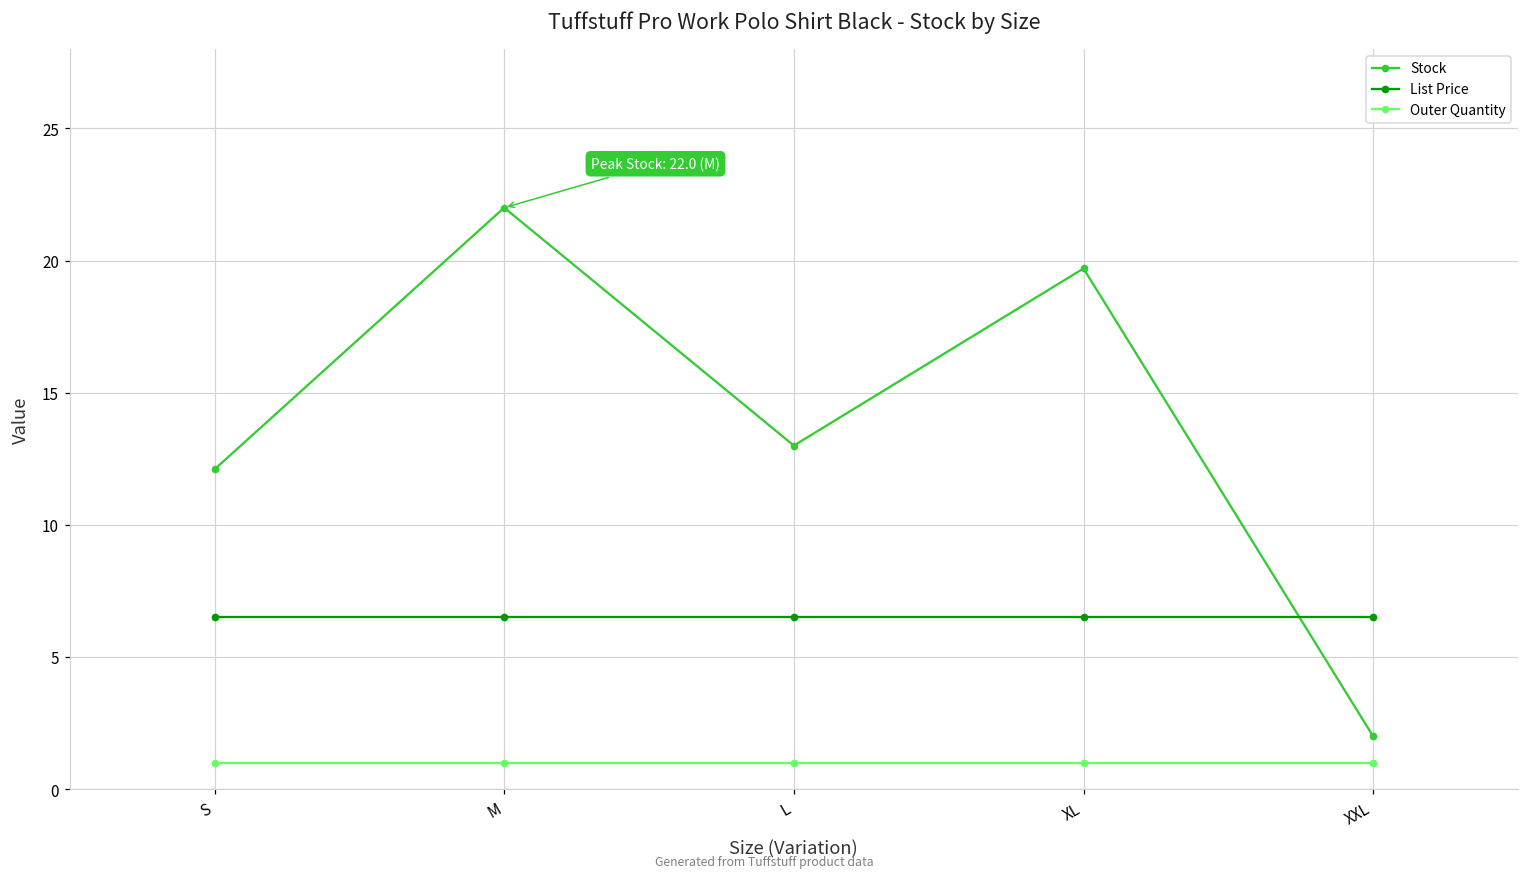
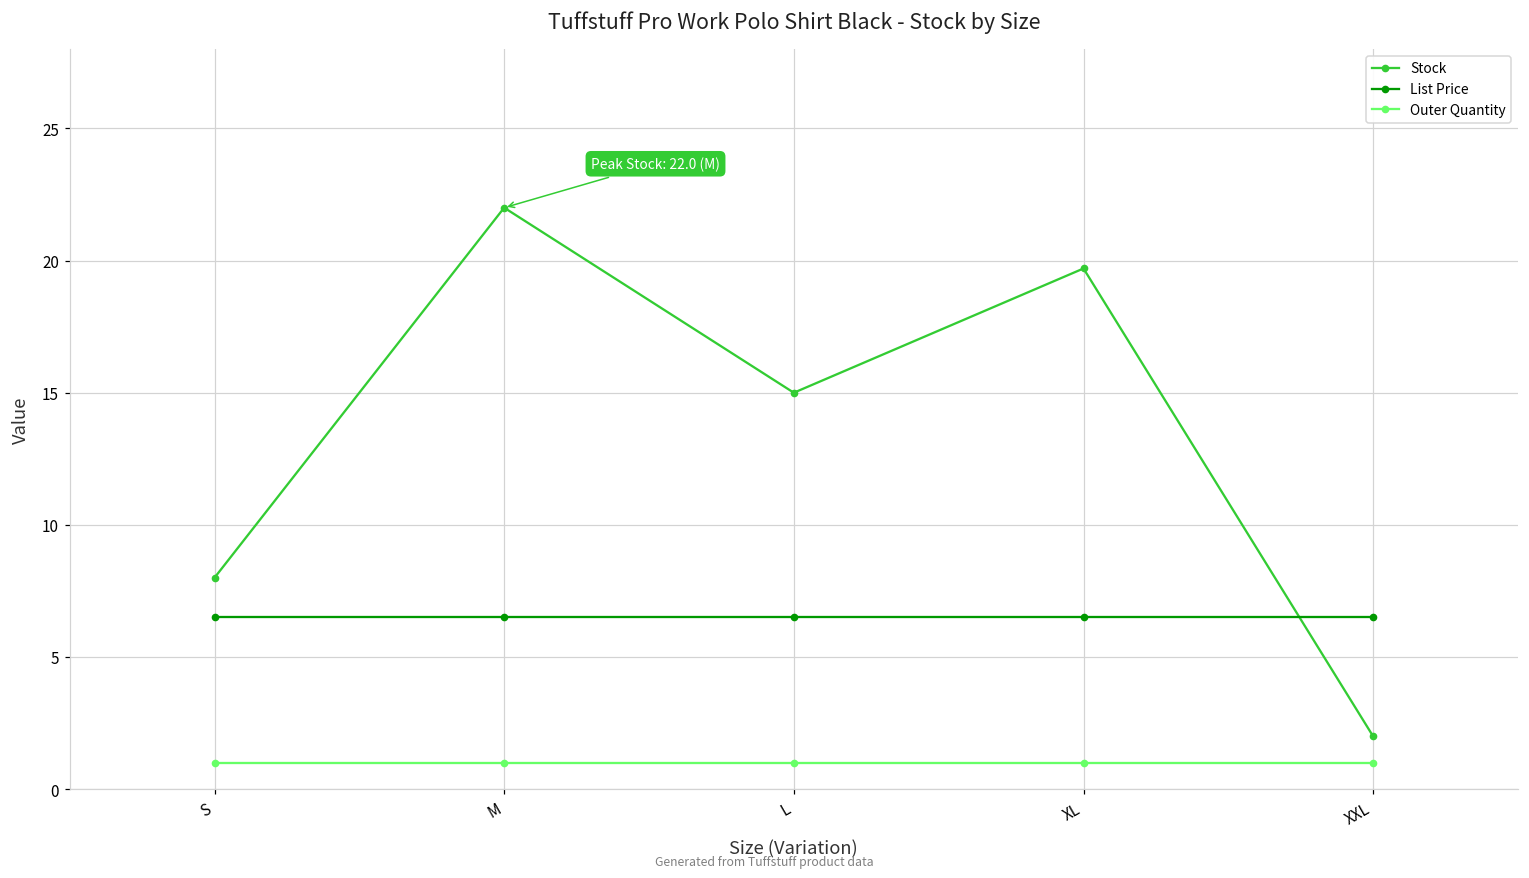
Stock, S: 12.1 -> 8.0
Stock, L: 13 -> 15
